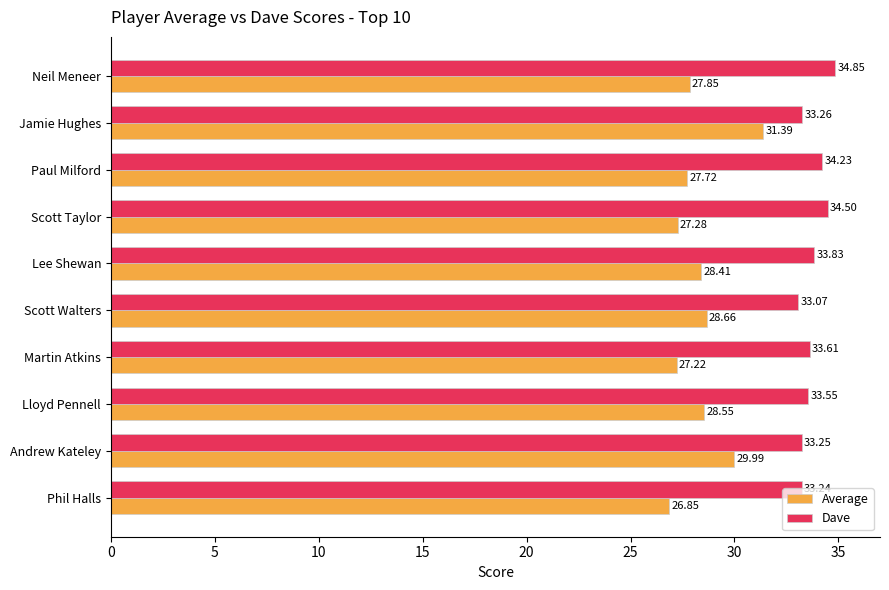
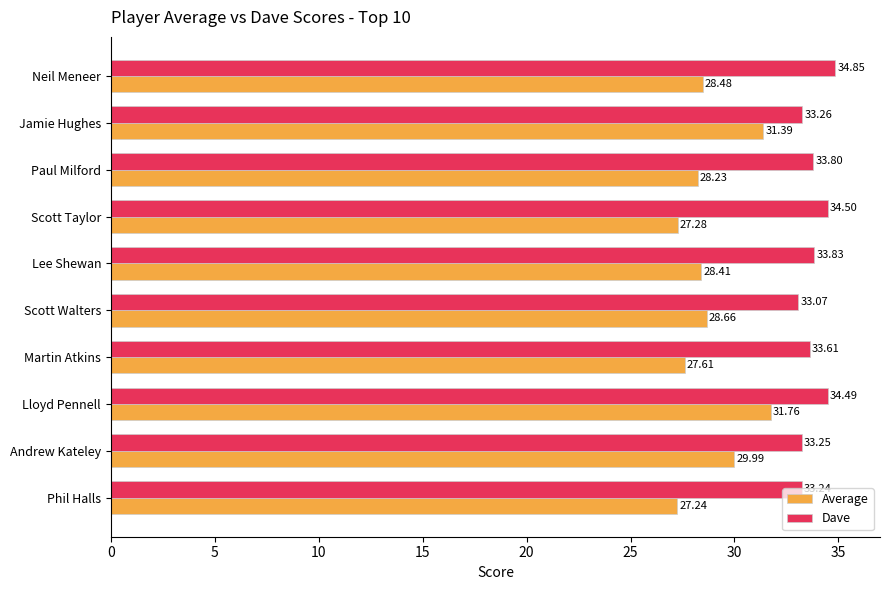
Average, Neil Meneer: 27.85 -> 28.48
Dave, Paul Milford: 34.23 -> 33.80
Average, Paul Milford: 27.72 -> 28.23
Average, Martin Atkins: 27.22 -> 27.61
Dave, Lloyd Pennell: 33.55 -> 34.49
Average, Lloyd Pennell: 28.55 -> 31.76
Average, Phil Halls: 26.85 -> 27.24
